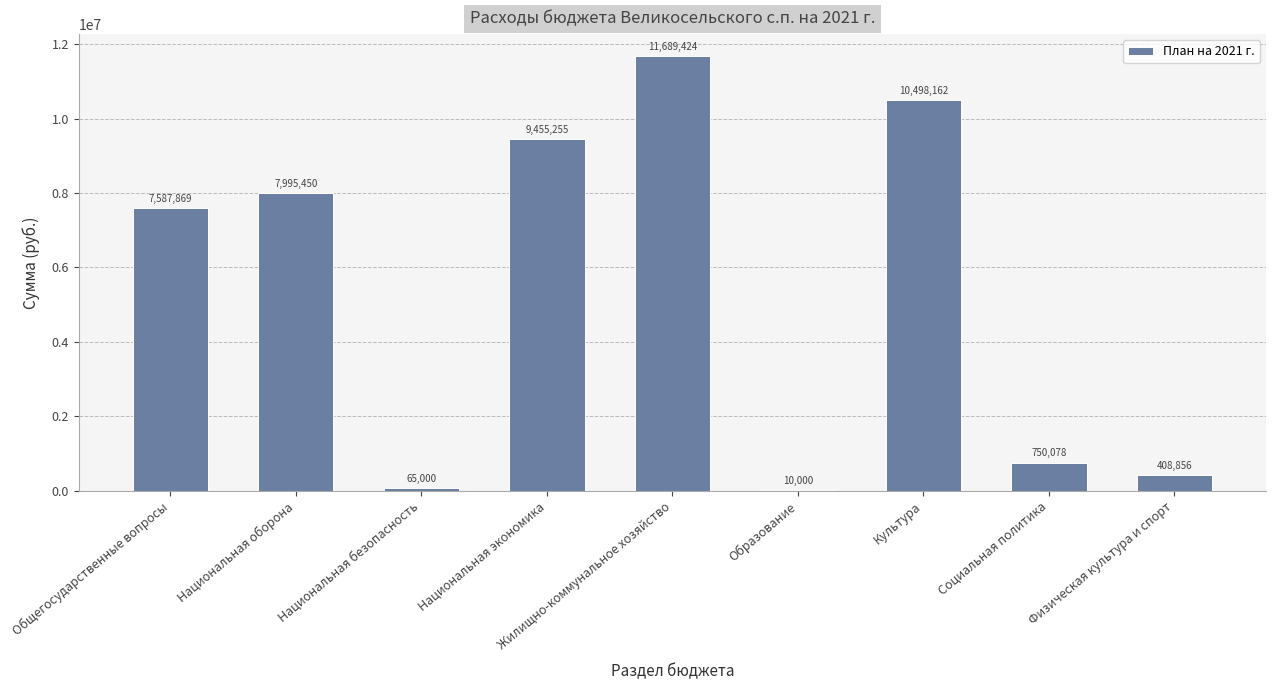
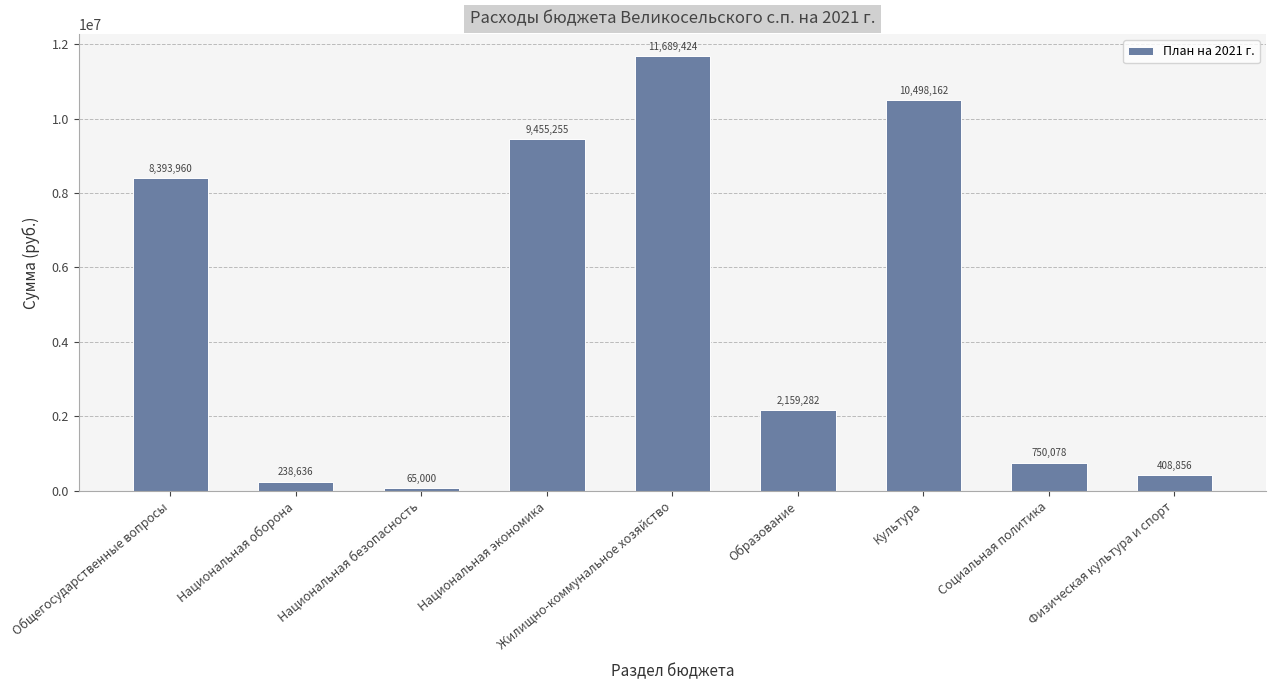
Общегосударственные вопросы: 7,587,869 -> 8,393,960
Национальная оборона: 7,995,450 -> 238,636
Образование: 10,000 -> 2,159,282
